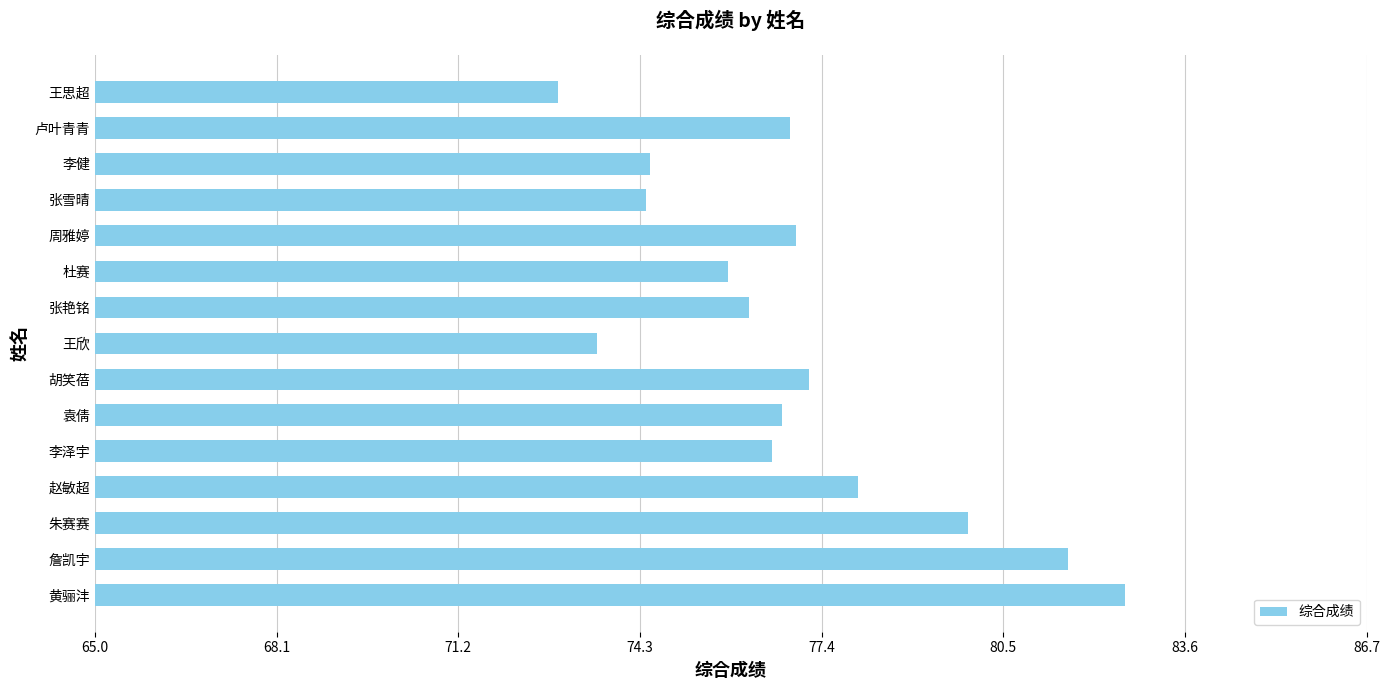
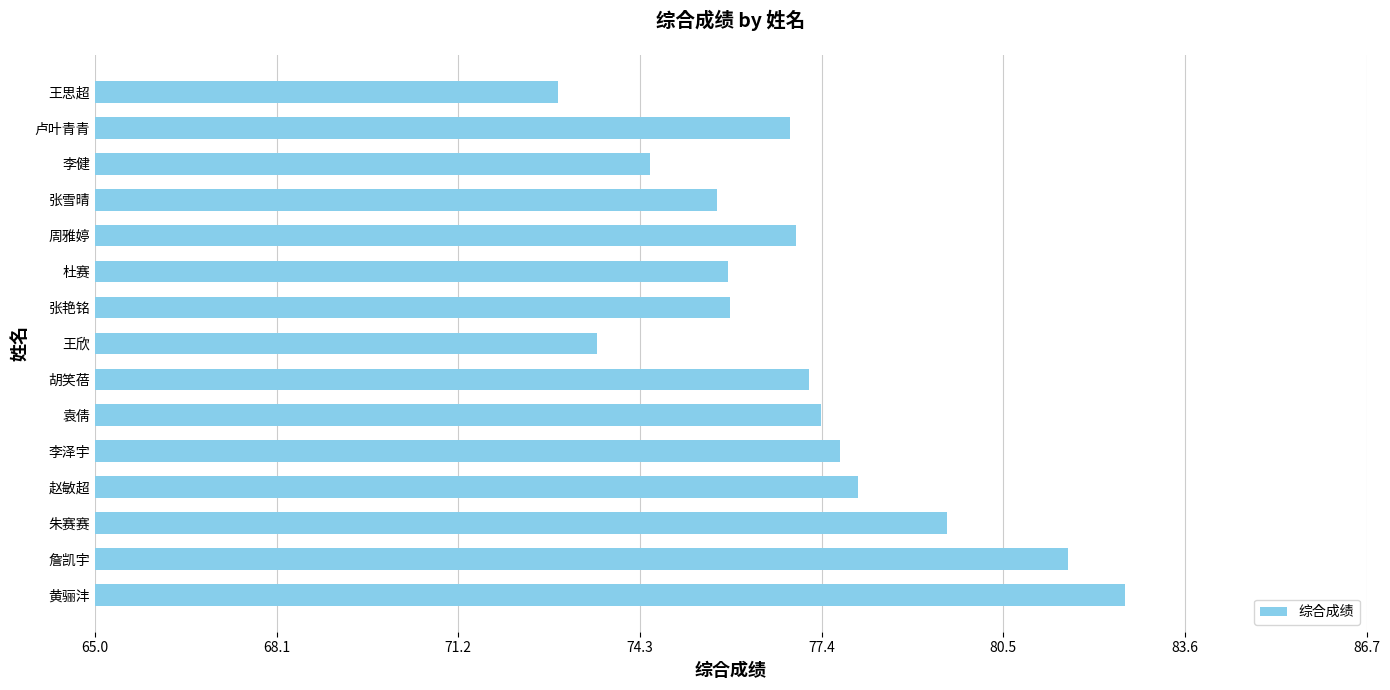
张雪晴: 74.4 -> 75.6
张艳铭: 76.2 -> 75.8
袁倩: 76.7 -> 77.4
李泽宇: 76.6 -> 77.7
朱赛赛: 79.9 -> 79.5
